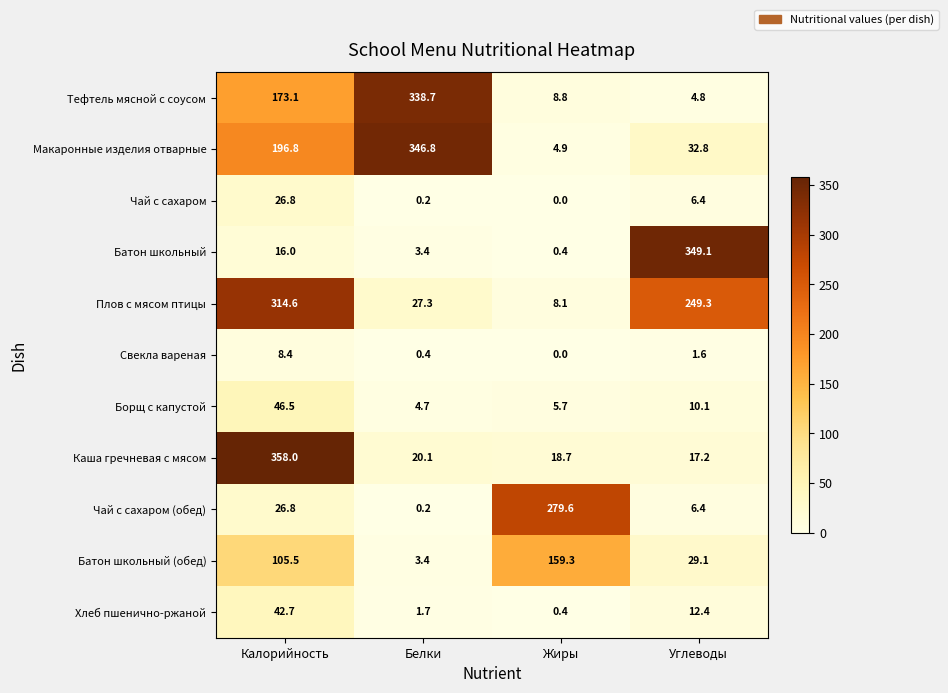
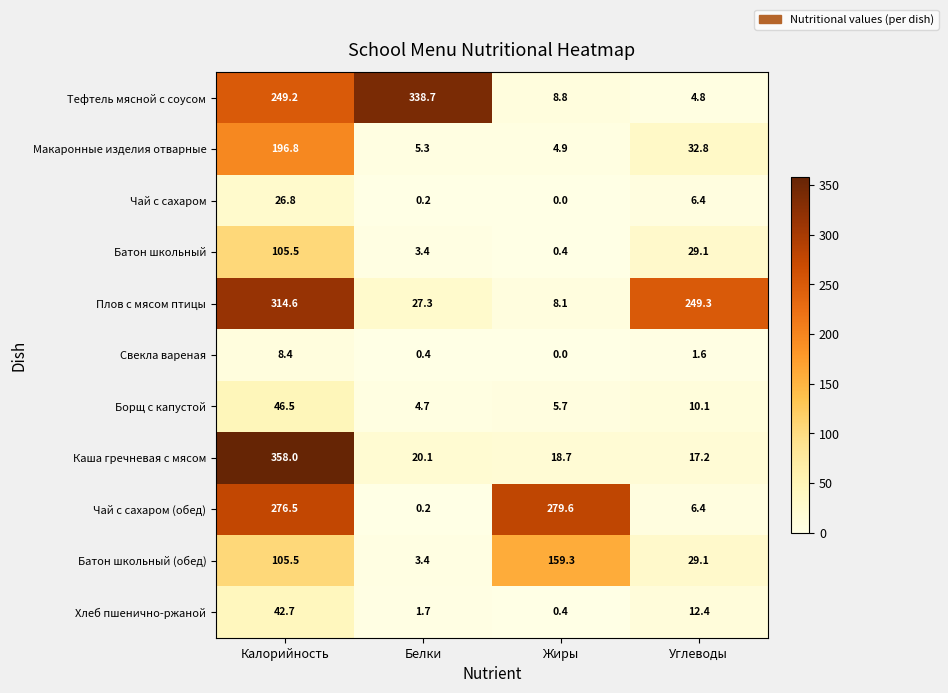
Тефтель мясной с соусом, Калорийность: 173.1 -> 249.2
Макаронные изделия отварные, Белки: 346.8 -> 5.3
Батон школьный, Калорийность: 16.0 -> 105.5
Батон школьный, Углеводы: 349.1 -> 29.1
Чай с сахаром (обед), Калорийность: 26.8 -> 276.5
